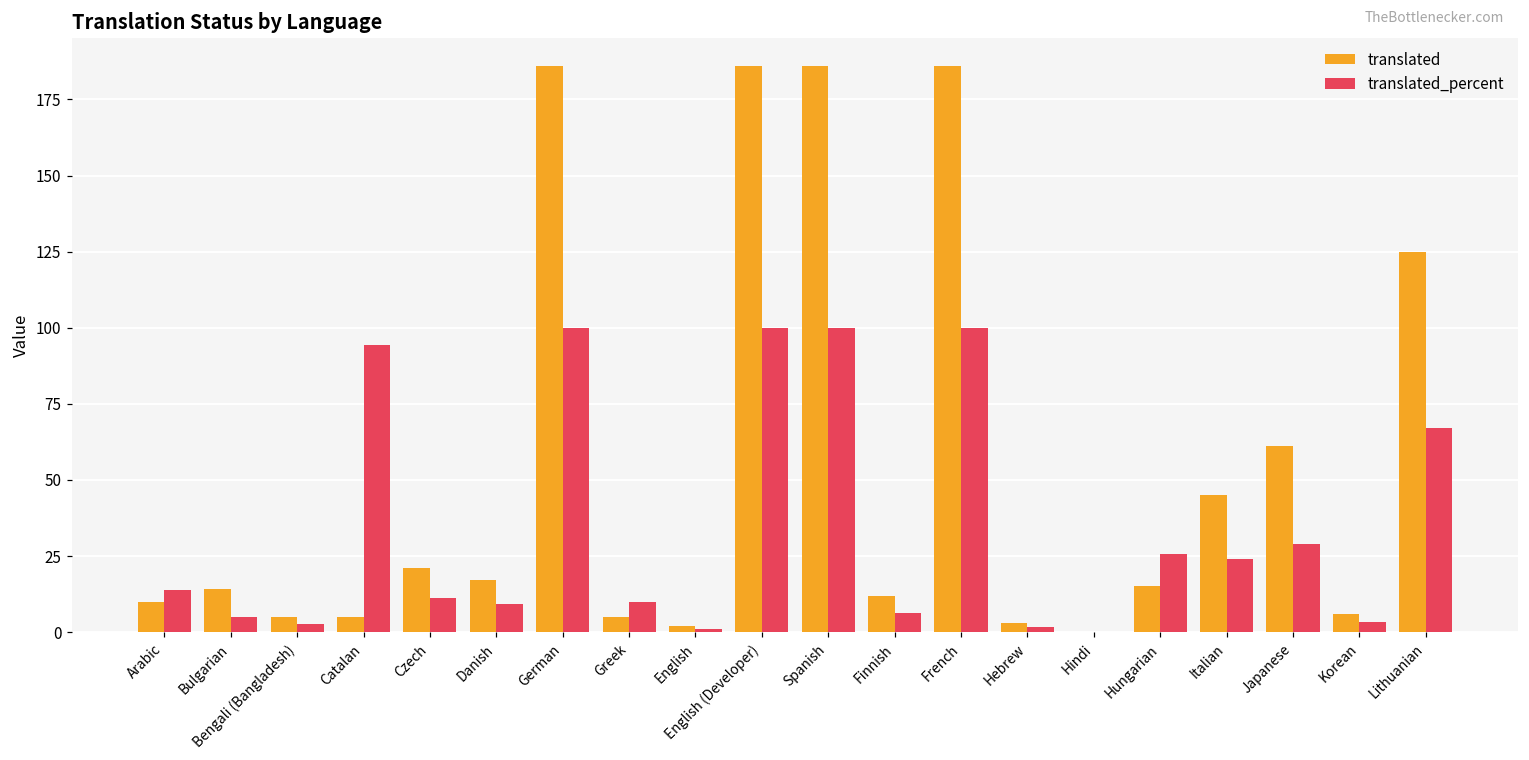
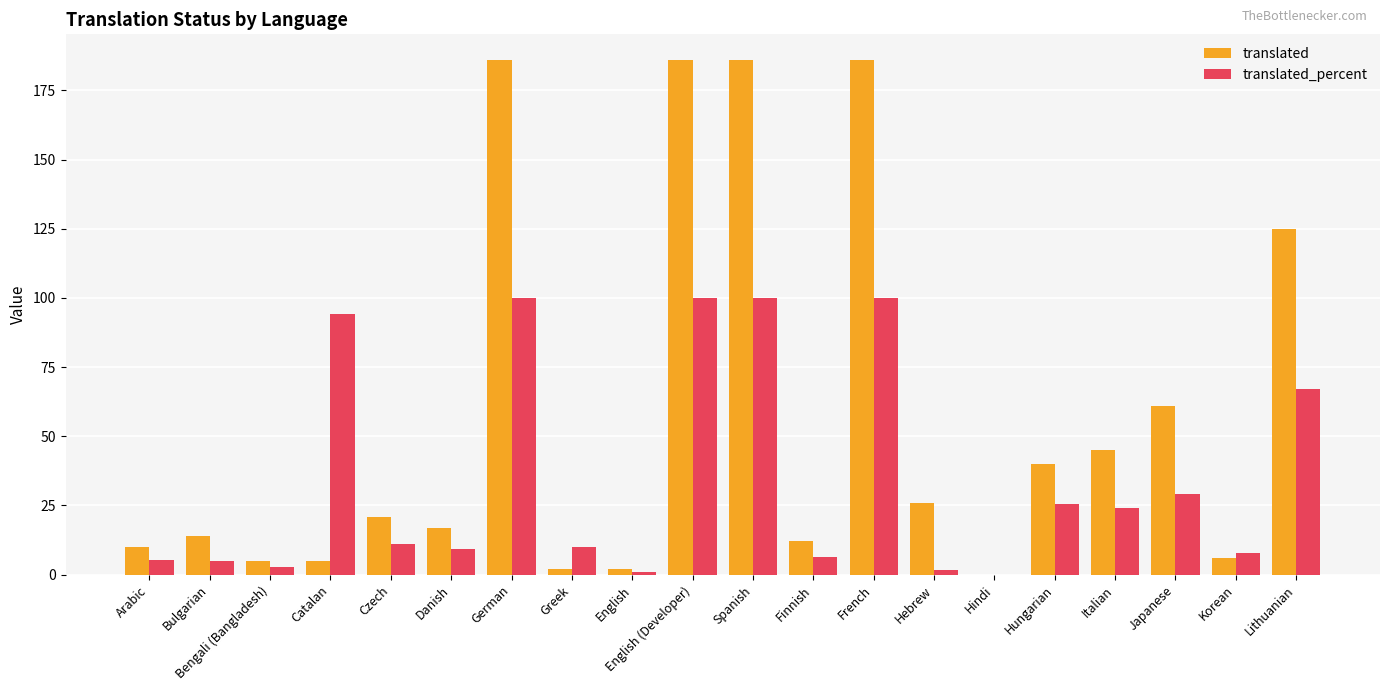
translated_percent, Arabic: 14 -> 5
translated, Greek: 5 -> 2
translated, Hebrew: 3 -> 26
translated, Hungarian: 15 -> 40
translated_percent, Korean: 3 -> 8
